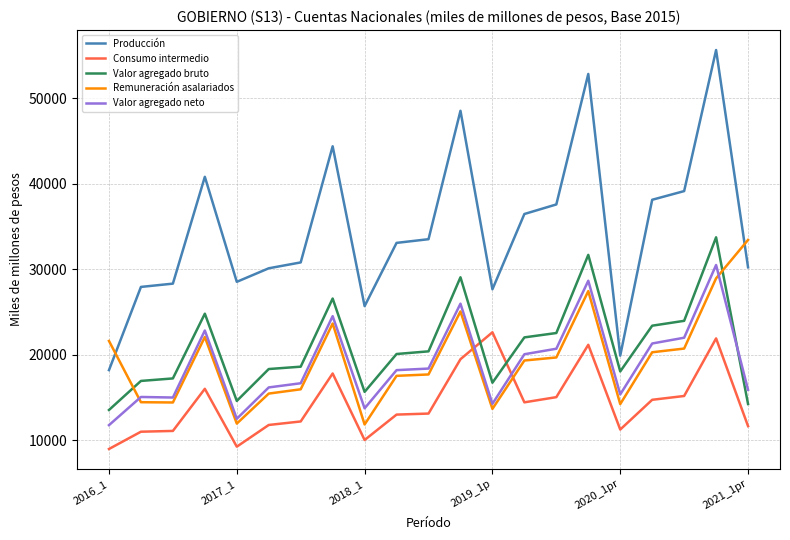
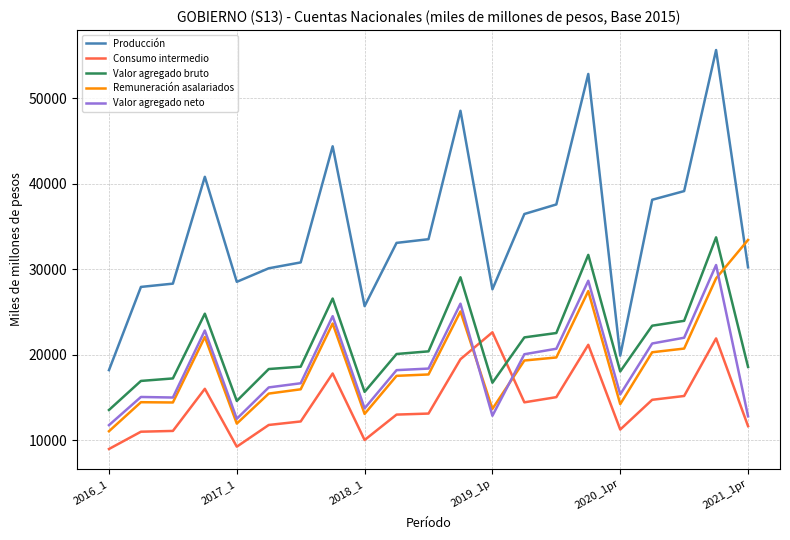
Remuneración asalariados, 2016_1: 22000 -> 11000
Remuneración asalariados, 2018_1: 12000 -> 13000
Valor agregado neto, 2019_1p: 14000 -> 13000
Valor agregado bruto, 2021_1pr: 14000 -> 19000
Valor agregado neto, 2021_1pr: 16000 -> 13000
